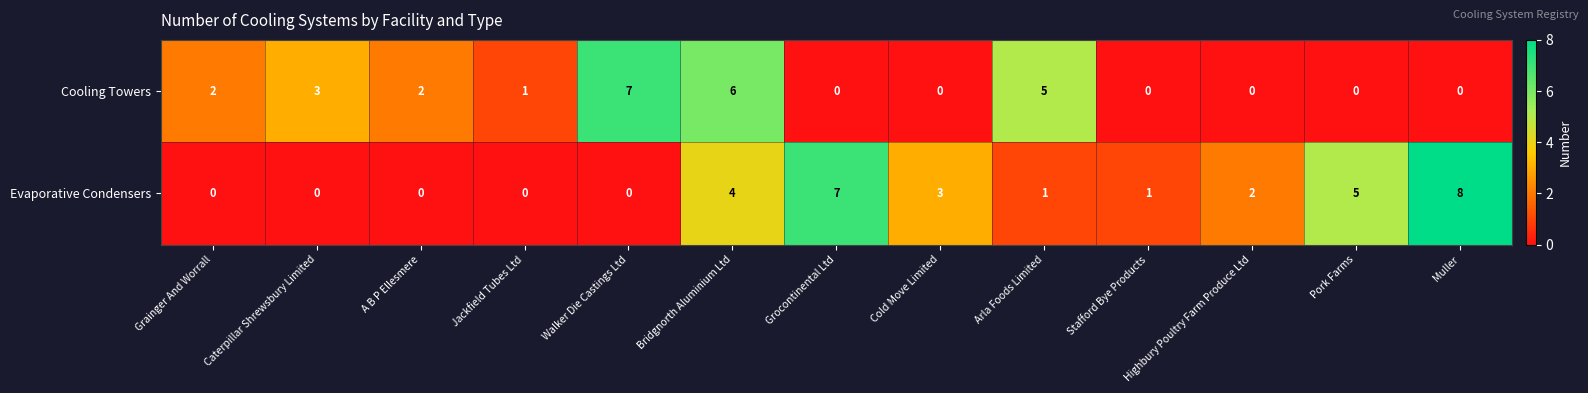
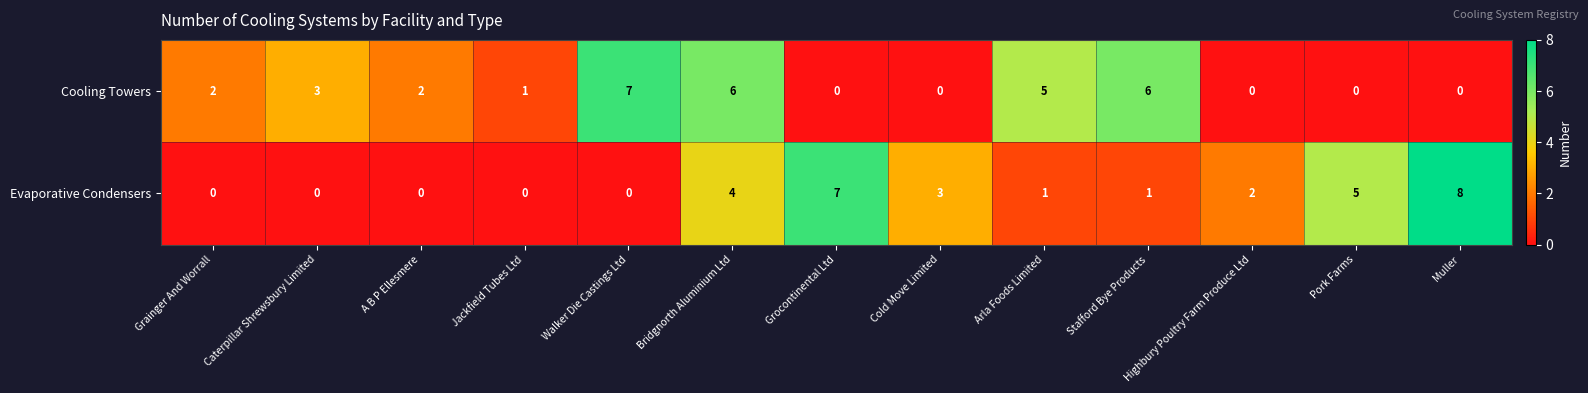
Cooling Towers, Stafford Bye Products: 0 -> 6
